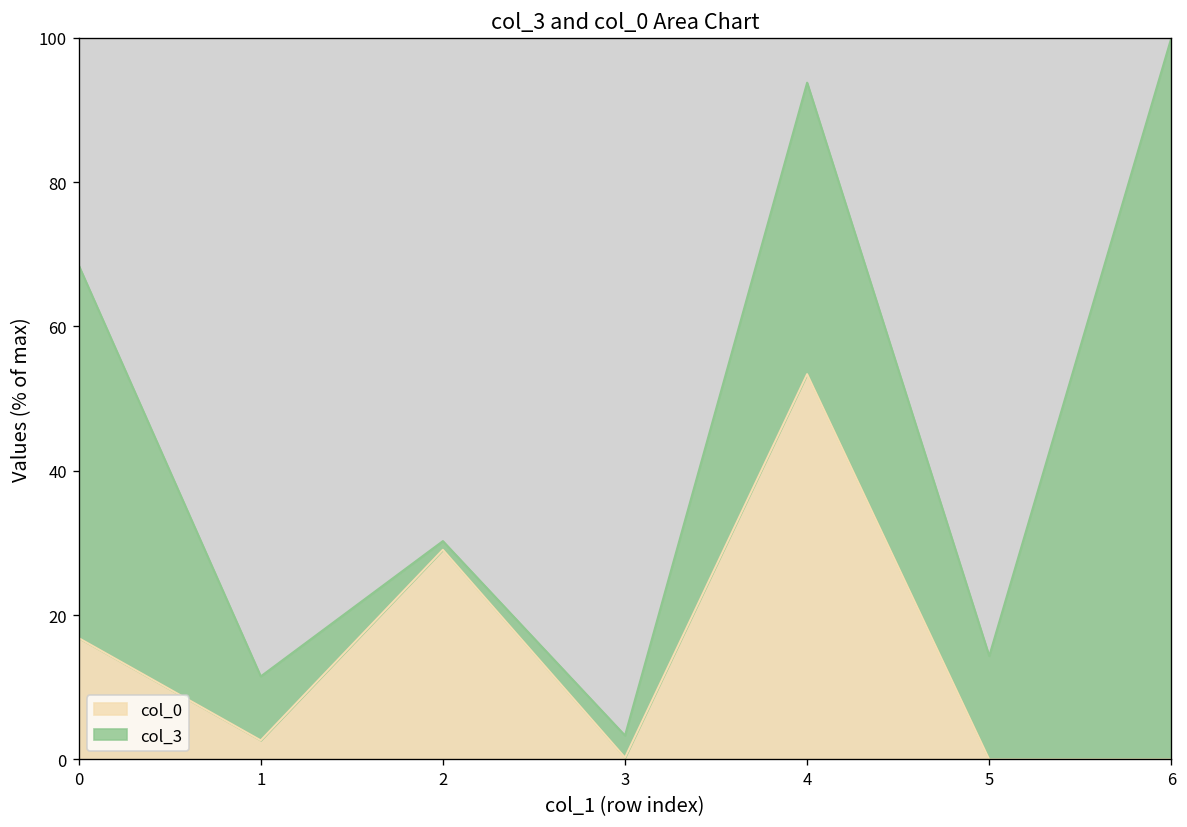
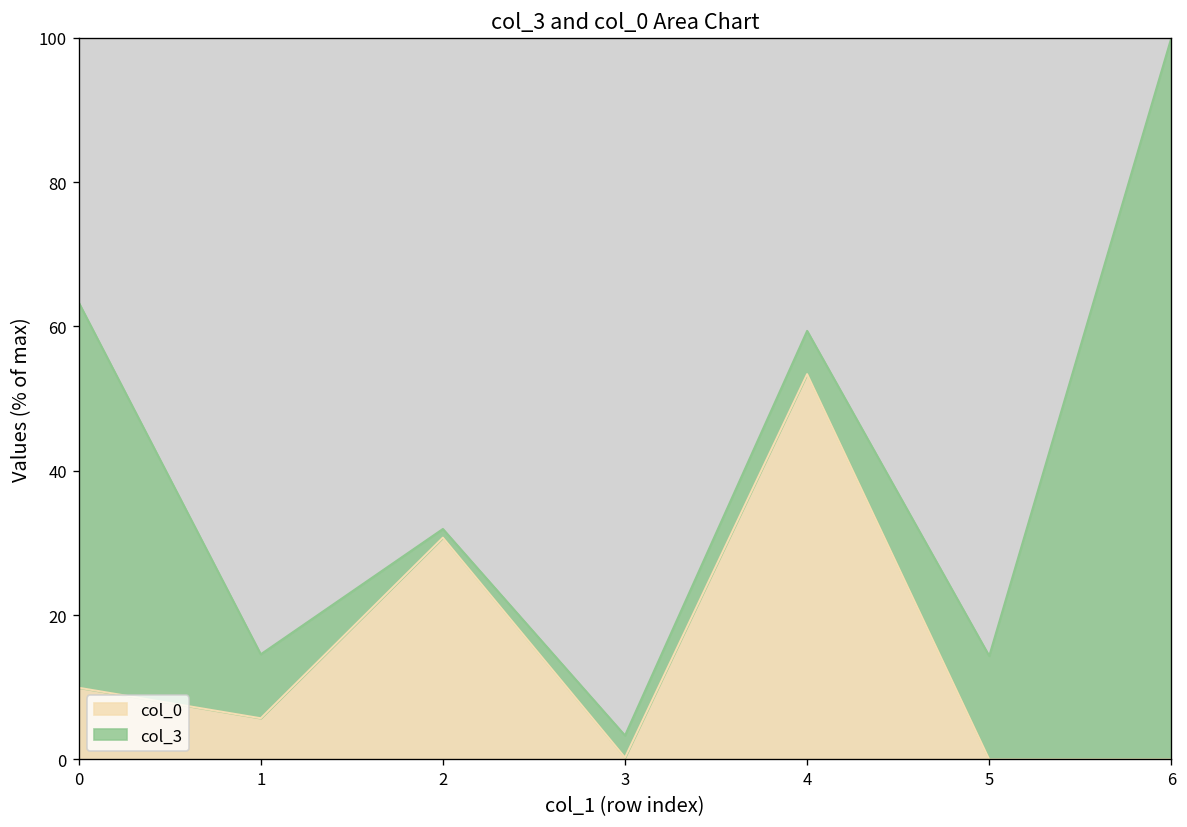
col_0, 0: 17 -> 10
col_3, 0: 52 -> 53
col_0, 1: 3 -> 6
col_0, 2: 29 -> 31
col_3, 4: 40 -> 6
